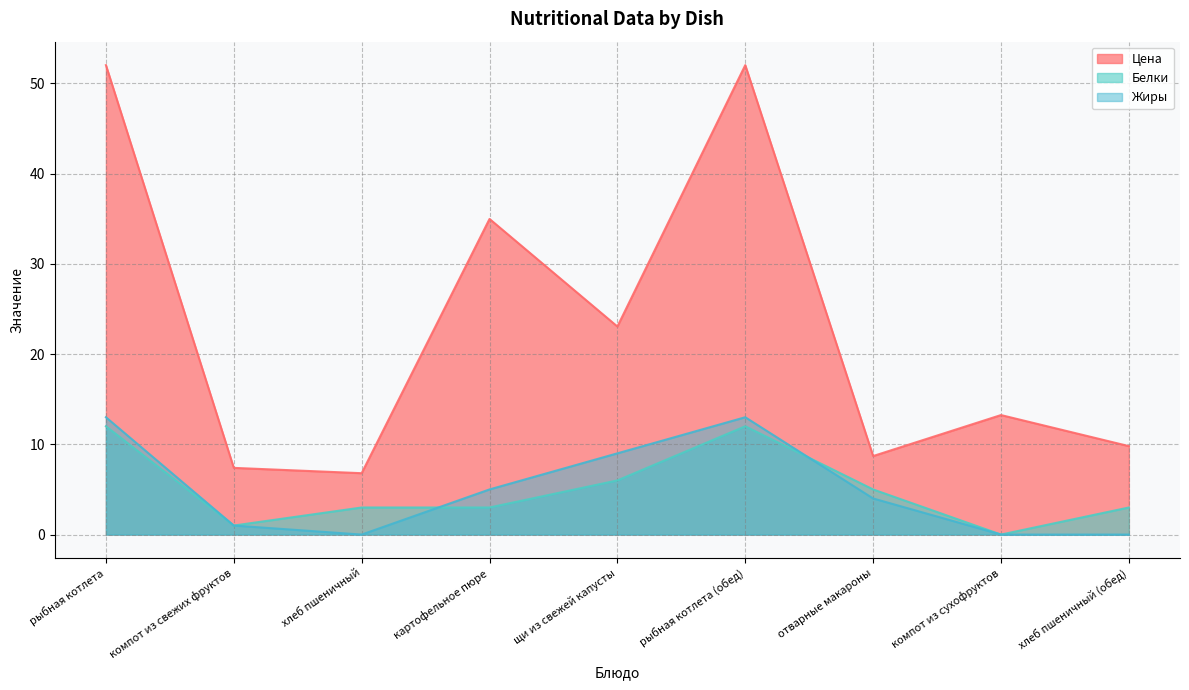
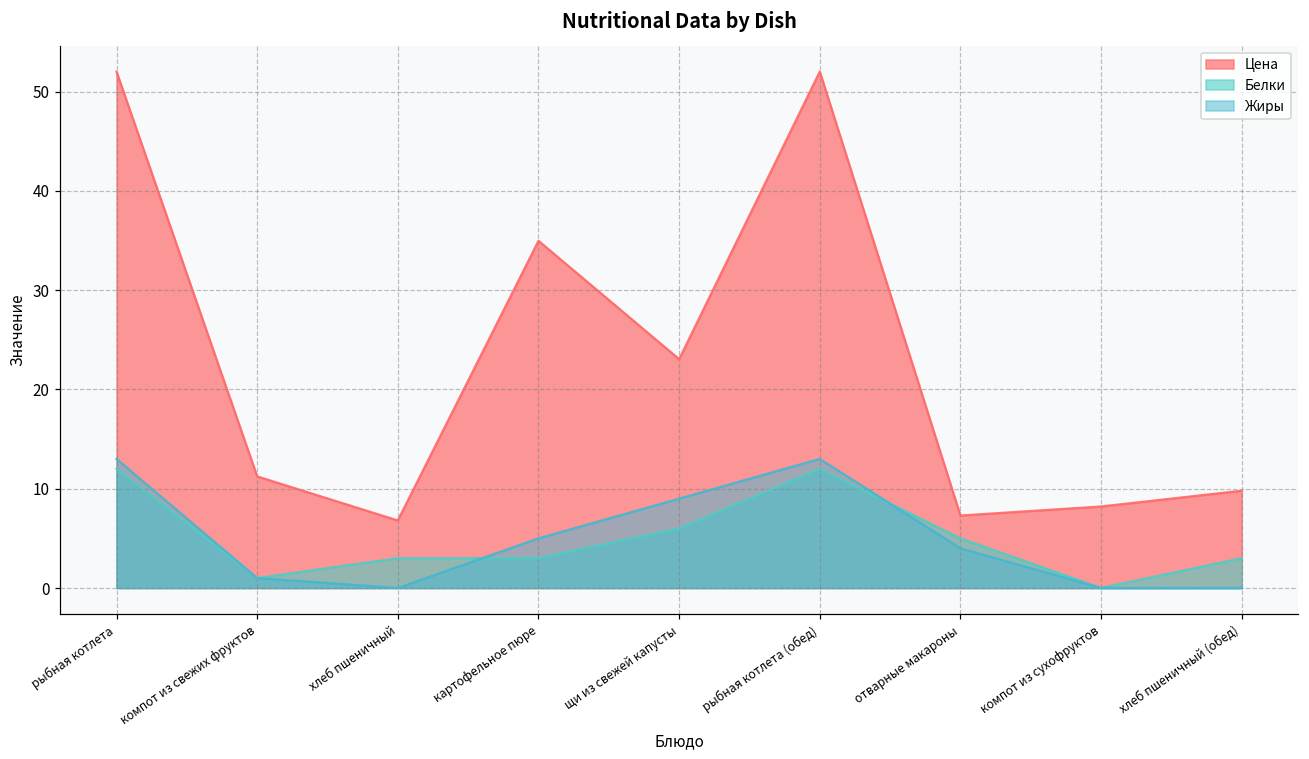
Цена, компот из свежих фруктов: 7 -> 11
Цена, отварные макароны: 9 -> 7
Цена, компот из сухофруктов: 13 -> 8
